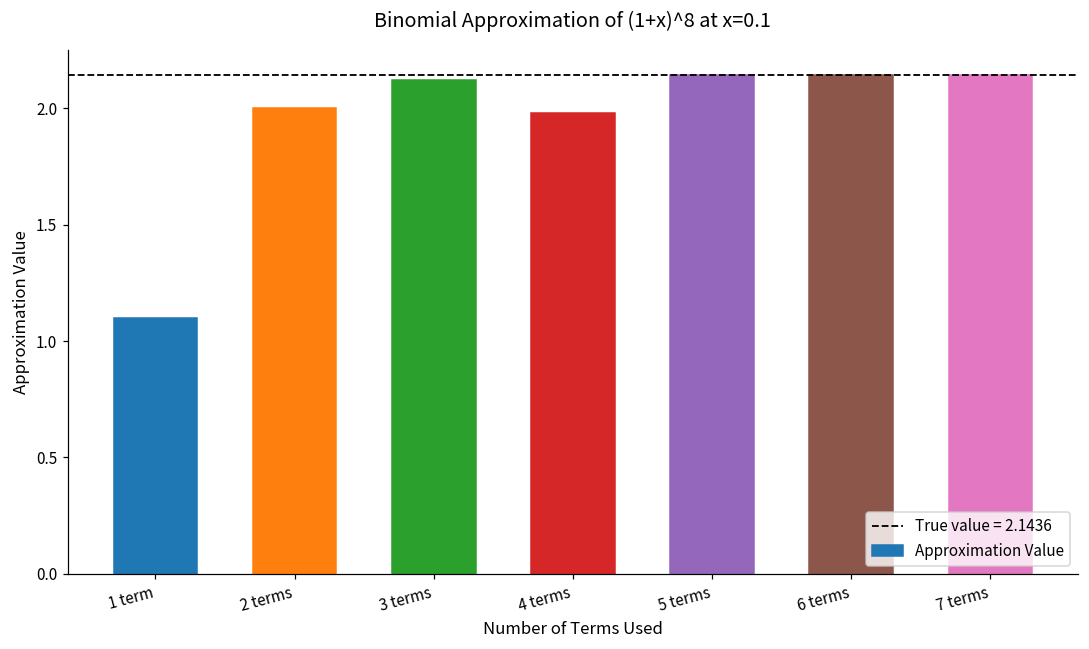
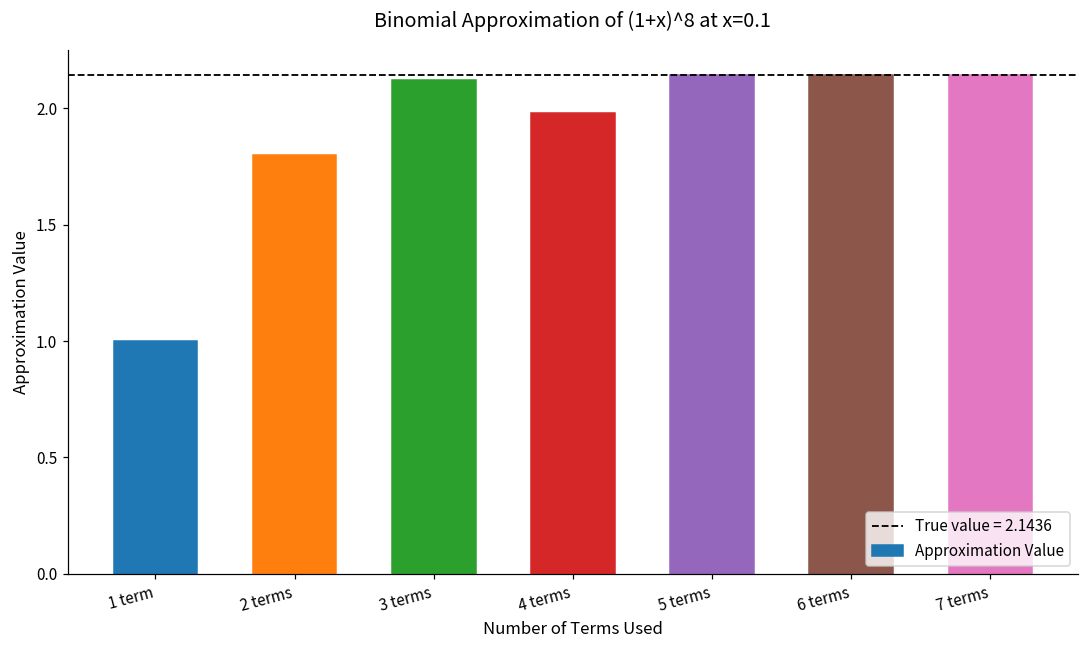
1 term: 1.1 -> 1.0
2 terms: 2.0 -> 1.8
